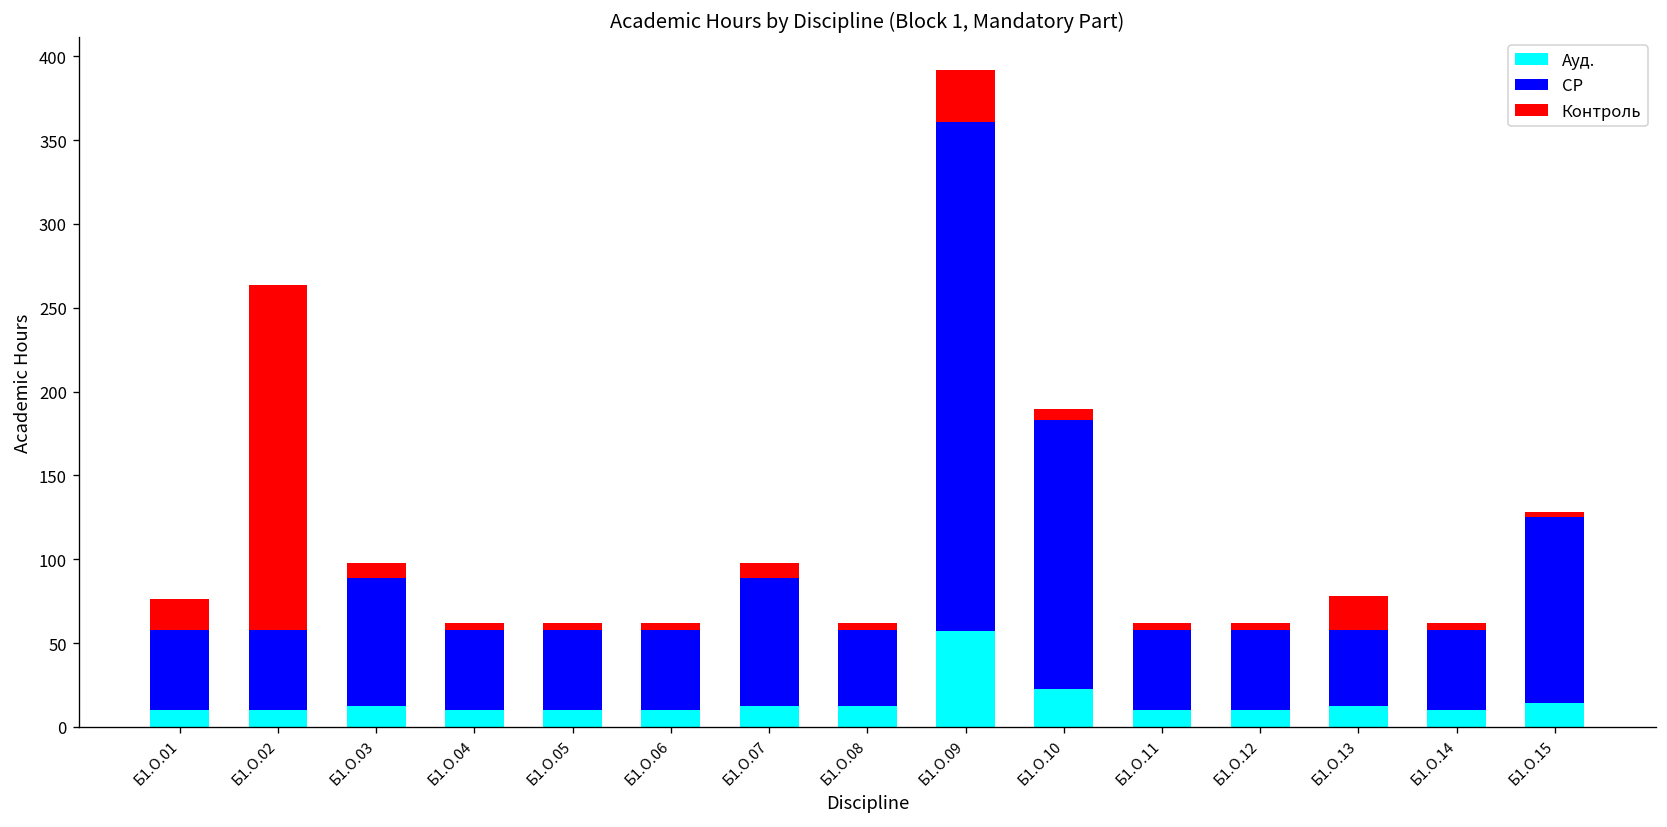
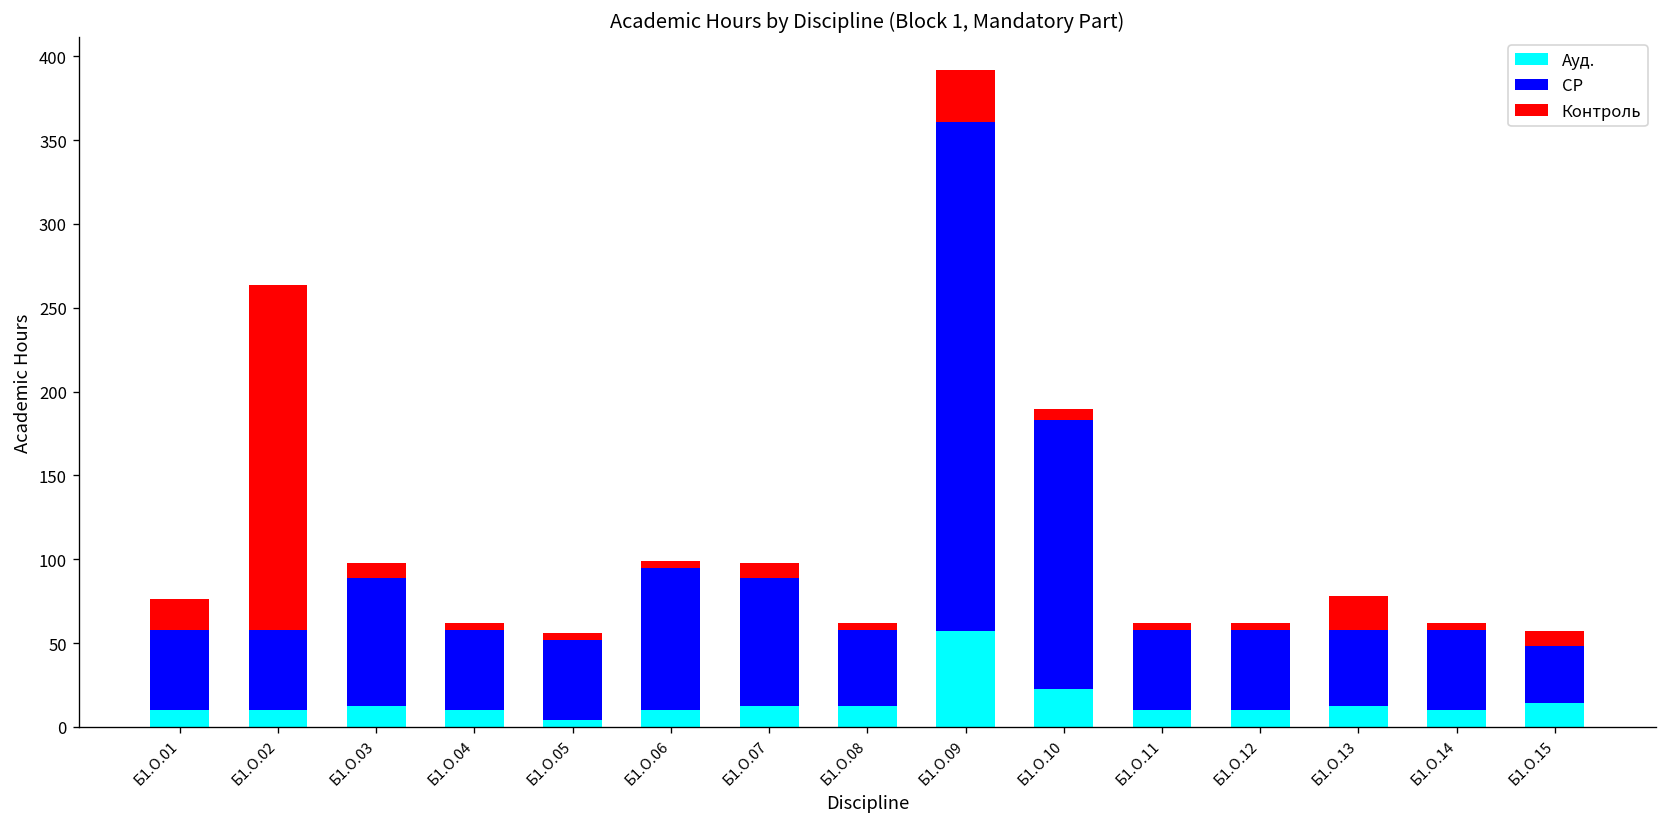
Ауд., Б1.О.05: 10 -> 4
СР, Б1.О.06: 48 -> 85
СР, Б1.О.15: 111 -> 34
Контроль, Б1.О.15: 3 -> 9
